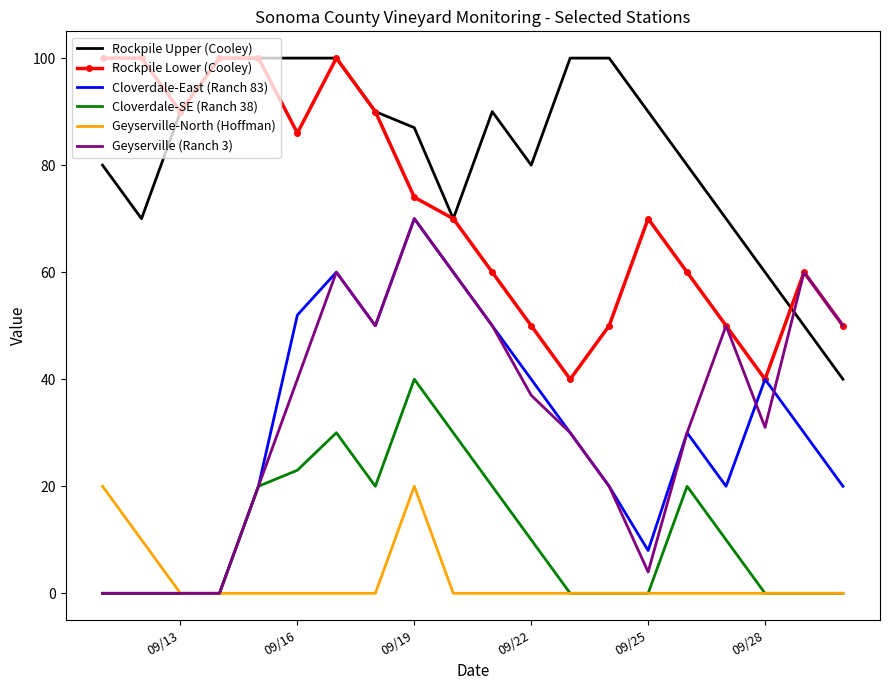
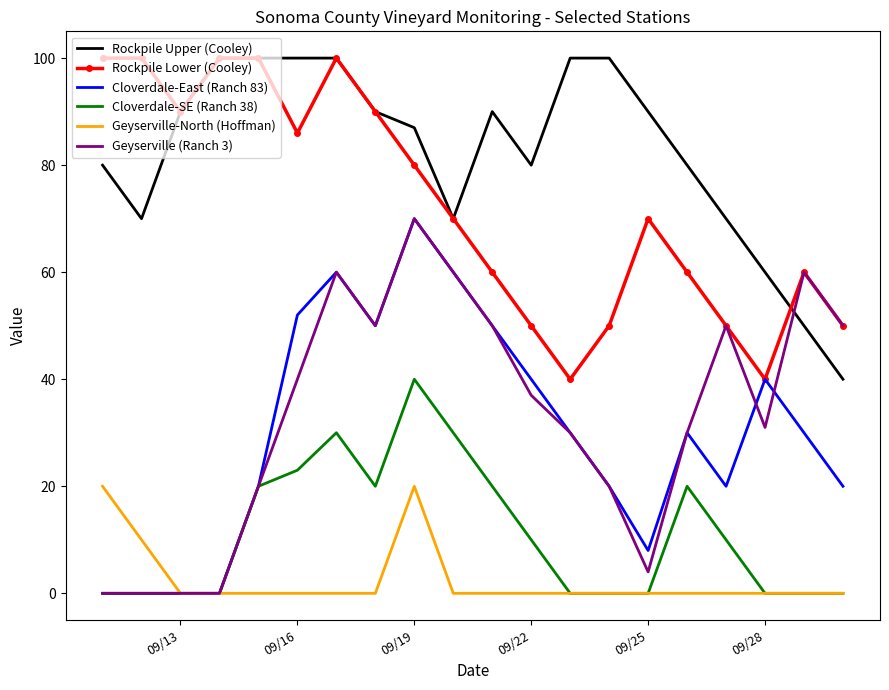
Rockpile Lower (Cooley), 09/19: 74 -> 80
